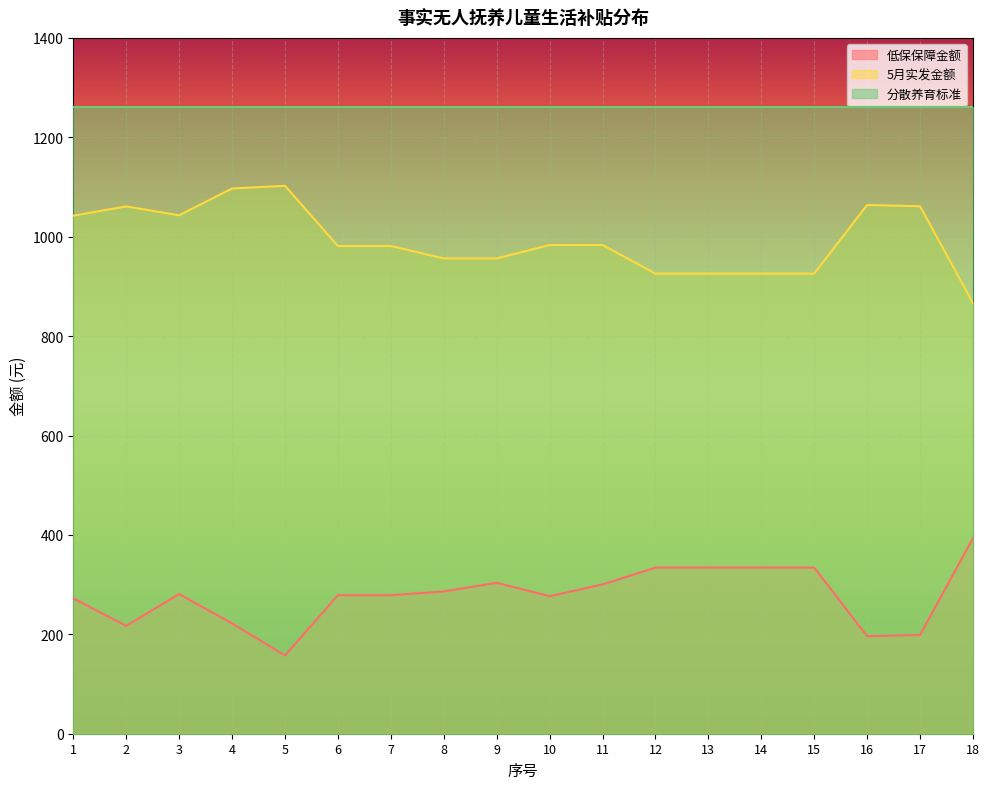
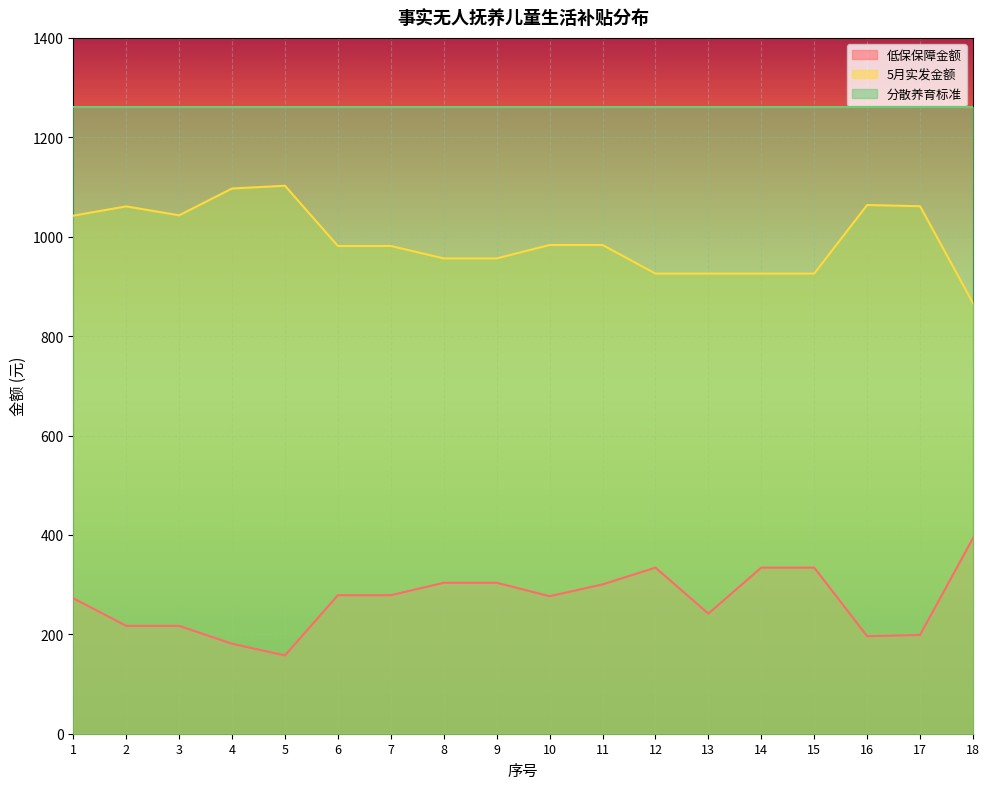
低保保障金额, 3: 280 -> 220
低保保障金额, 4: 220 -> 180
低保保障金额, 8: 290 -> 300
低保保障金额, 13: 330 -> 240
